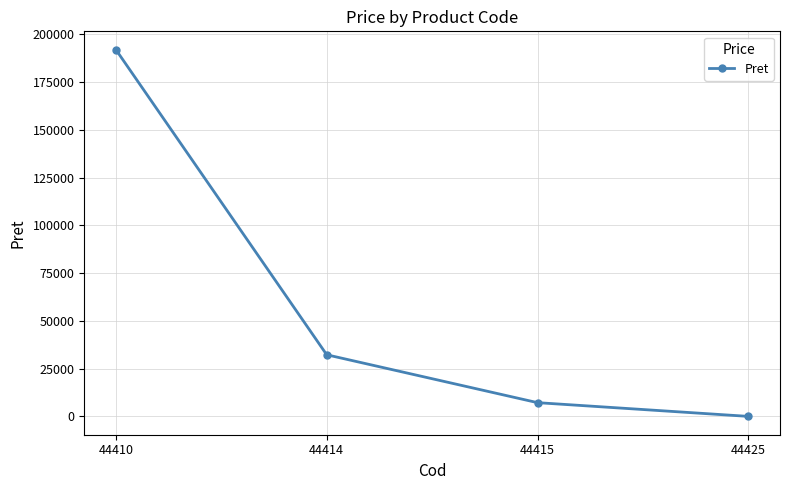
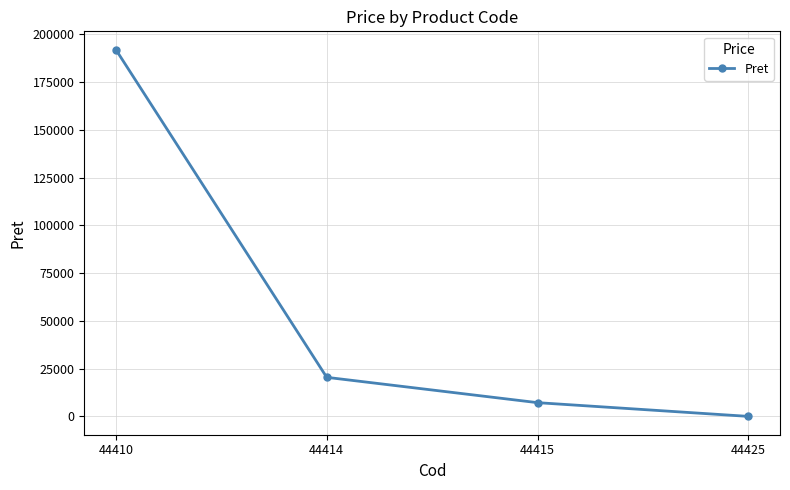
44414: 32000 -> 20000
